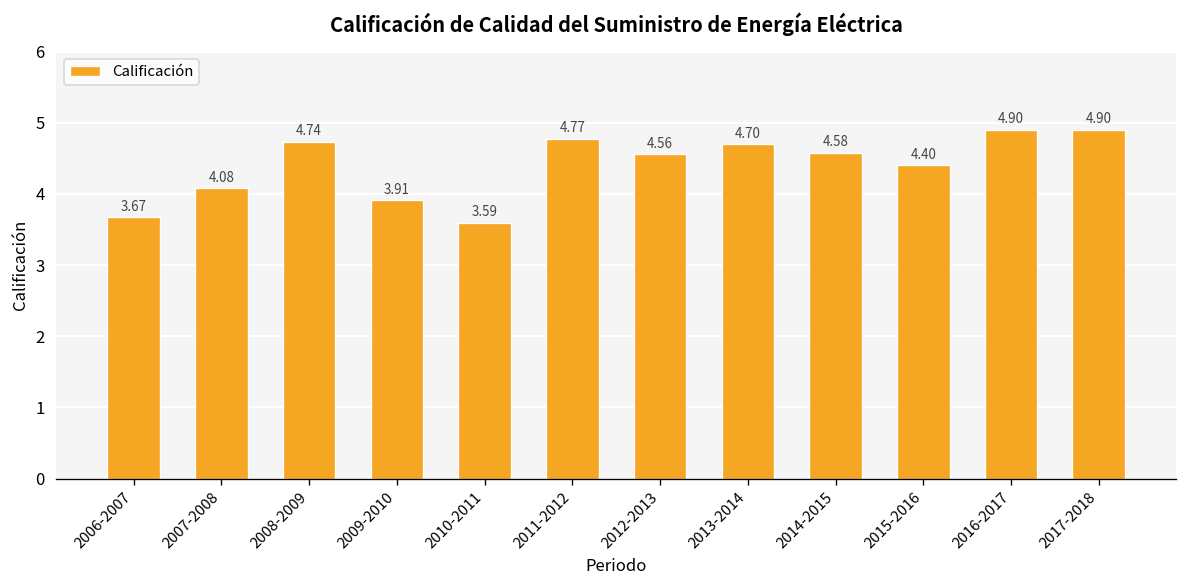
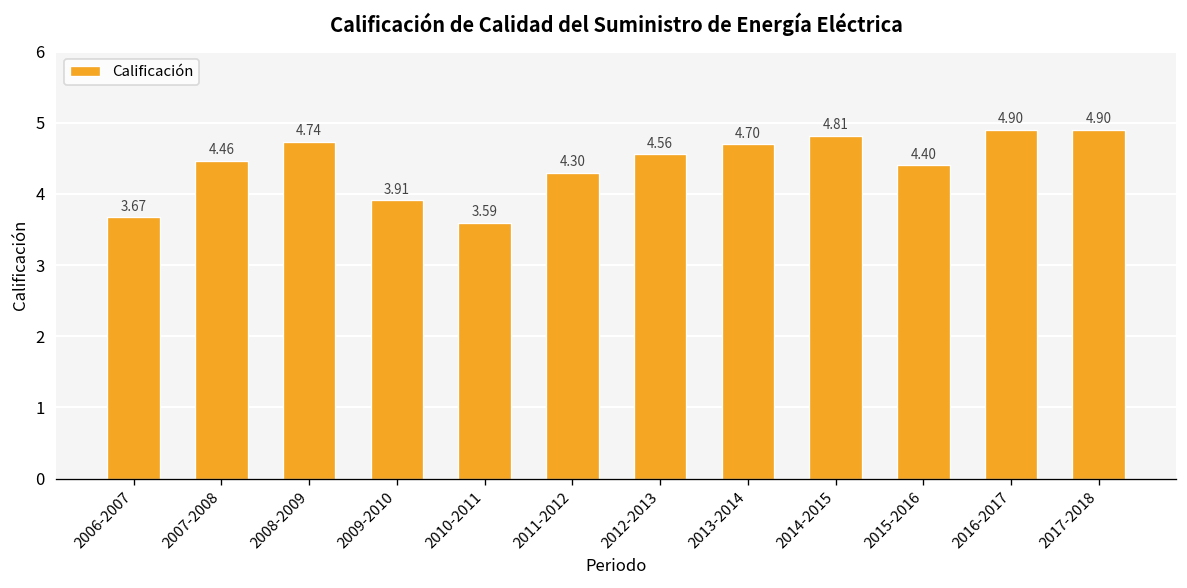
2007-2008: 4.08 -> 4.46
2011-2012: 4.77 -> 4.30
2014-2015: 4.58 -> 4.81
